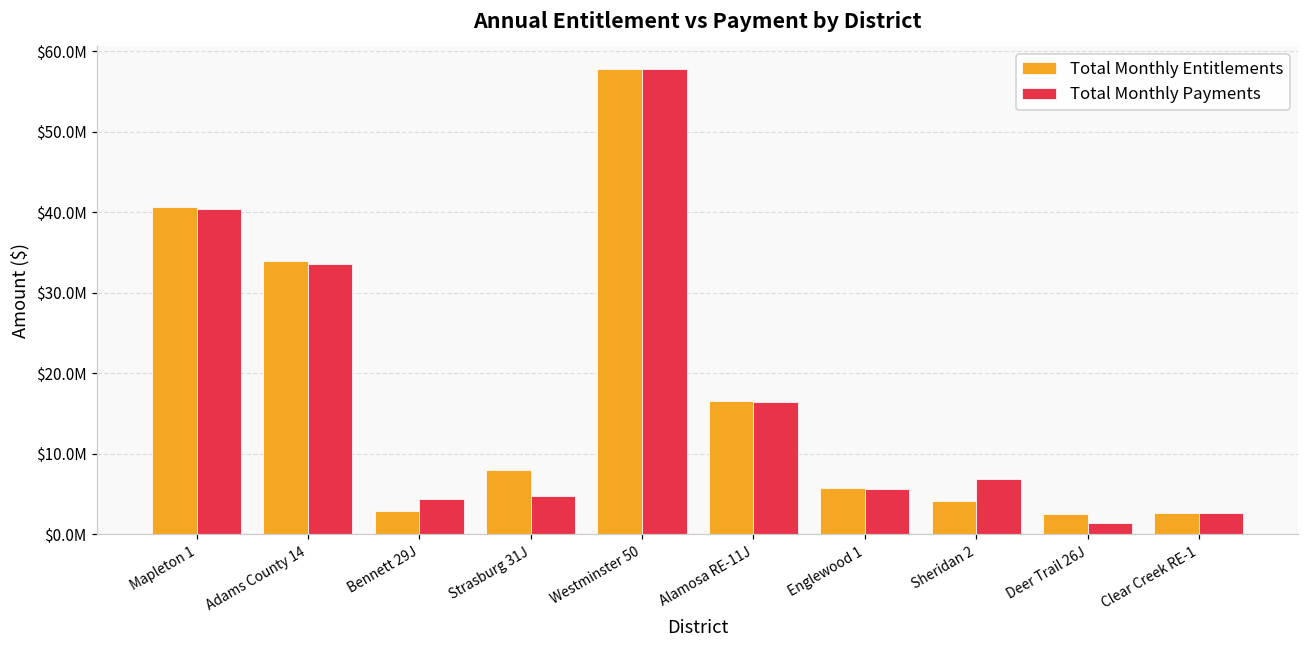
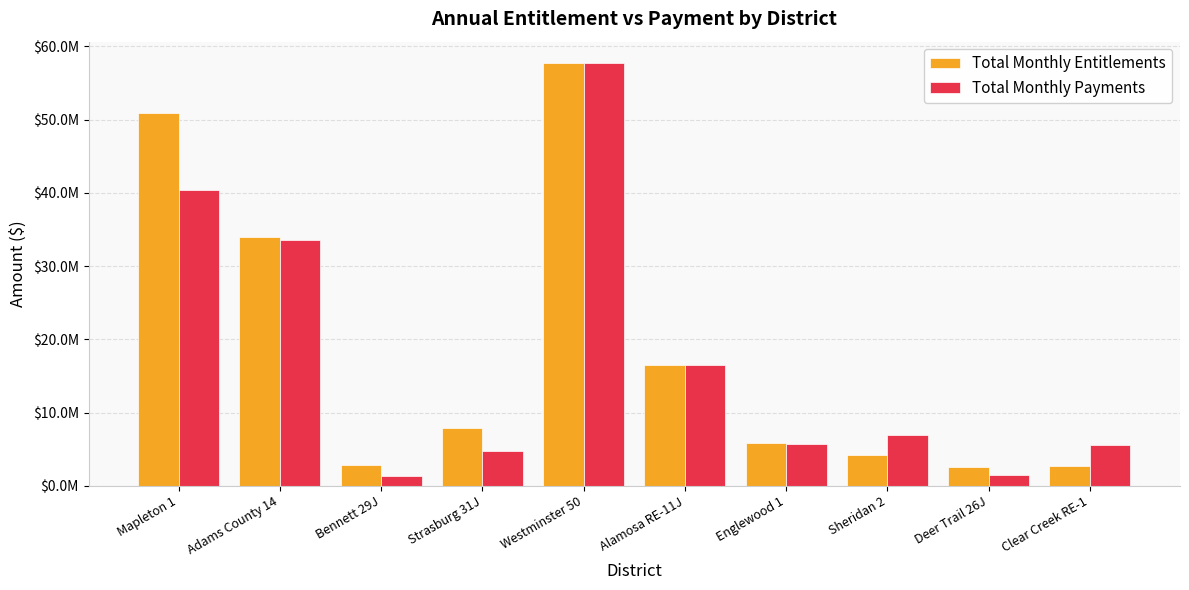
Total Monthly Entitlements, Mapleton 1: $41000000 -> $51000000
Total Monthly Payments, Bennett 29J: $4000000 -> $1000000
Total Monthly Payments, Clear Creek RE-1: $3000000 -> $6000000
